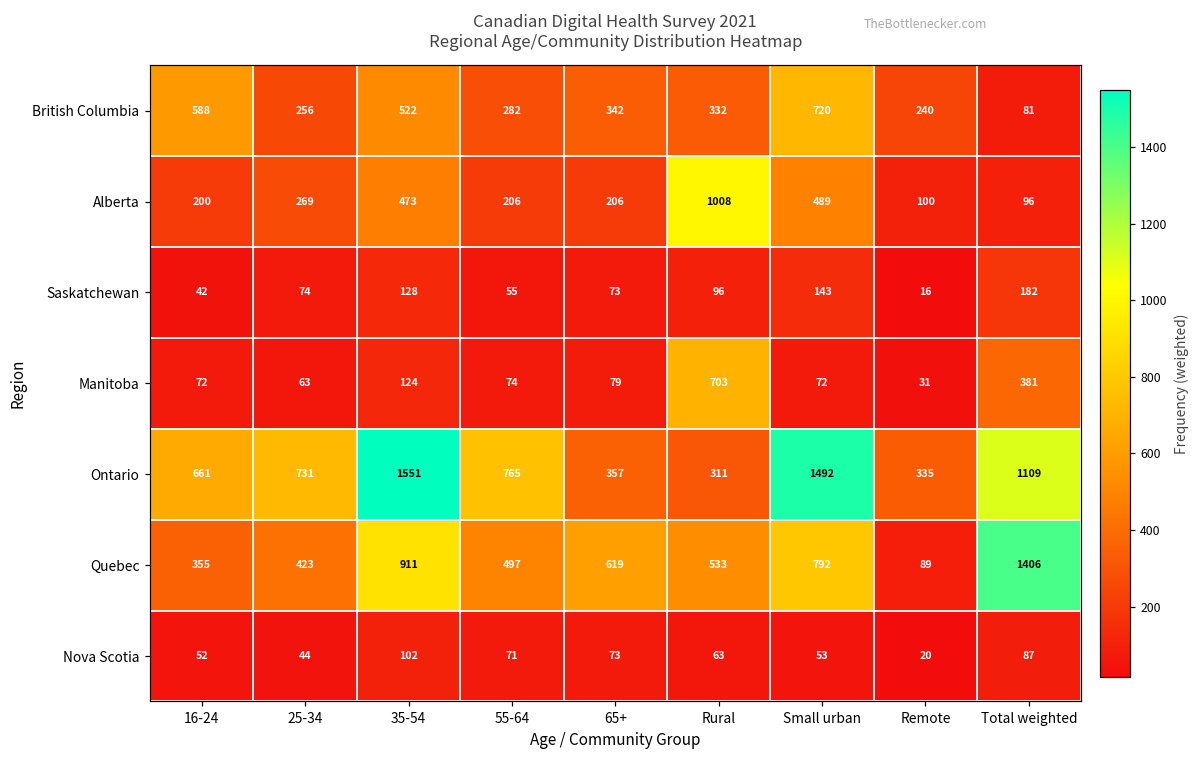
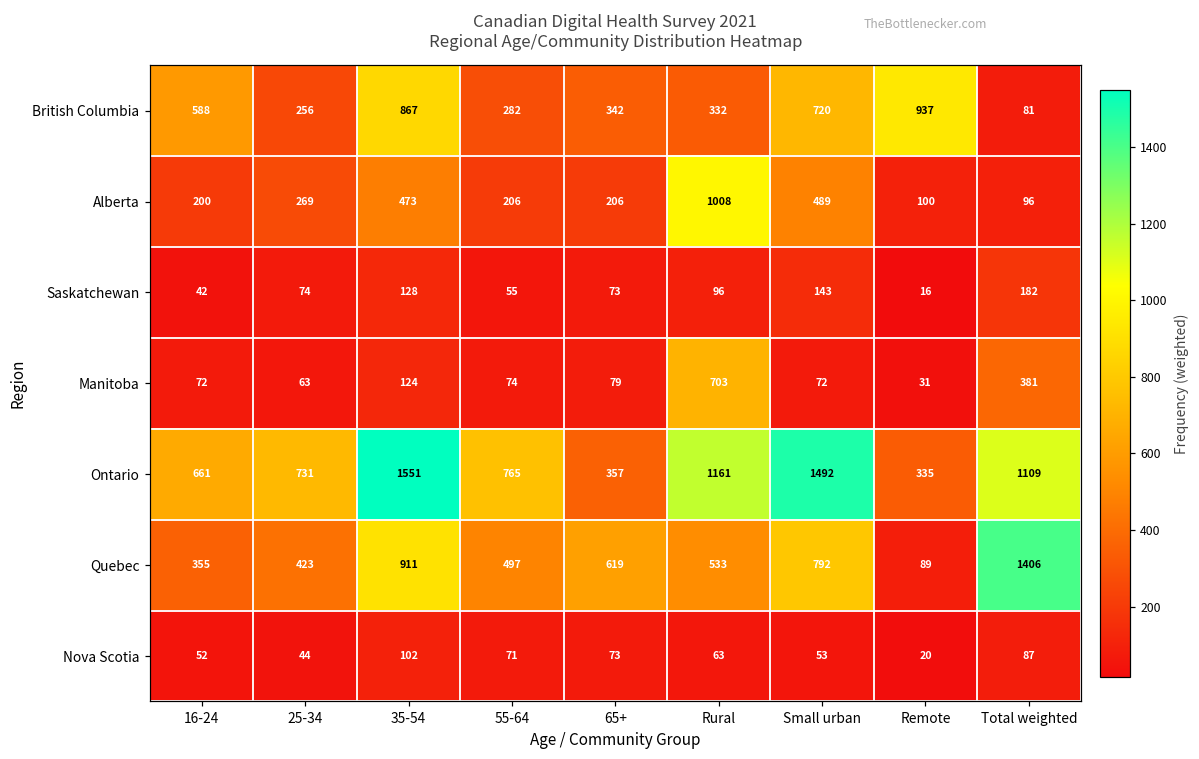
British Columbia, 35-54: 522 -> 867
British Columbia, Remote: 240 -> 937
Ontario, Rural: 311 -> 1161
